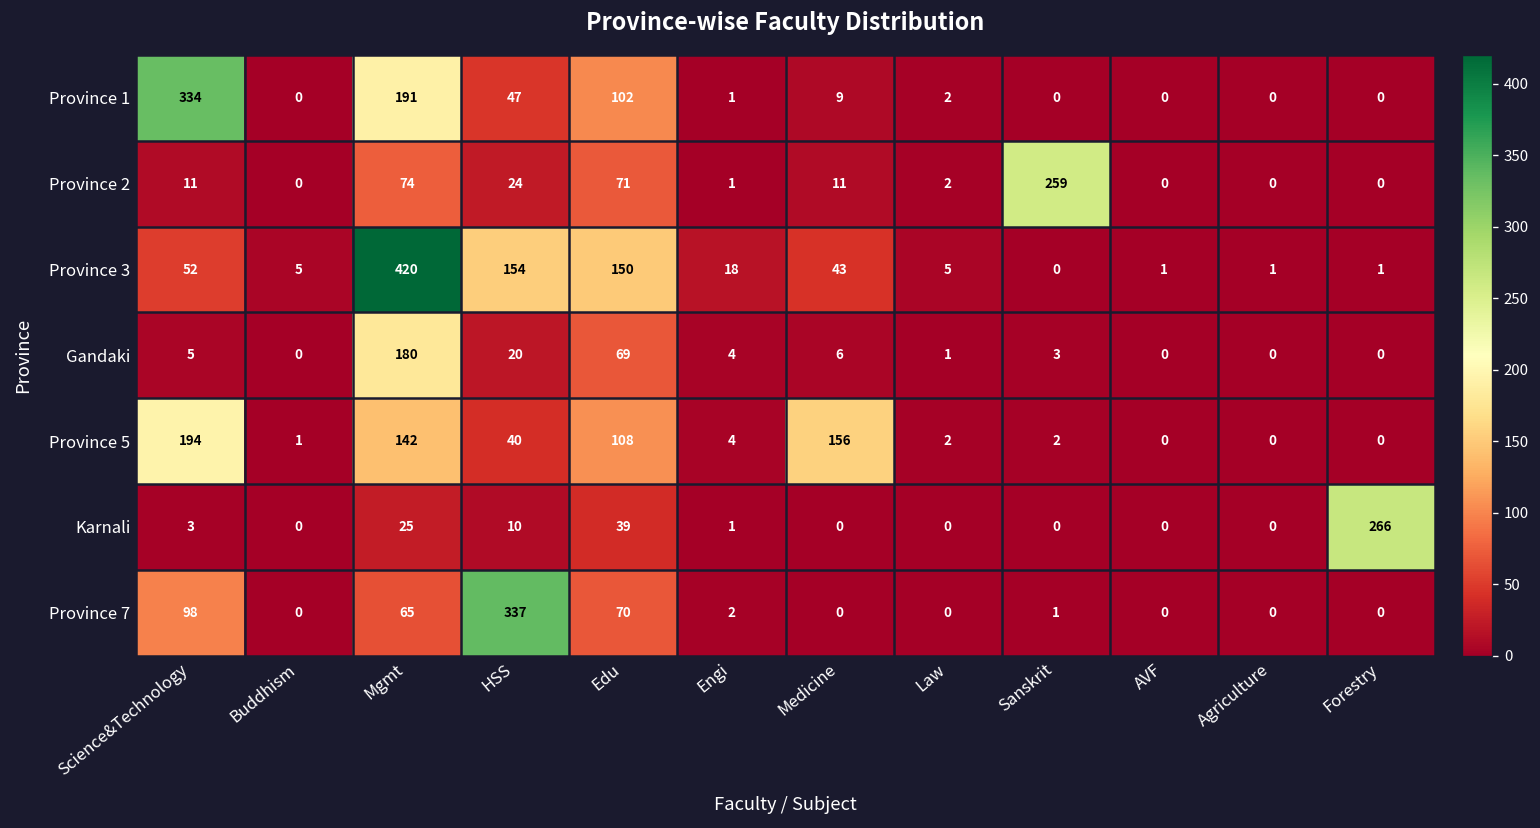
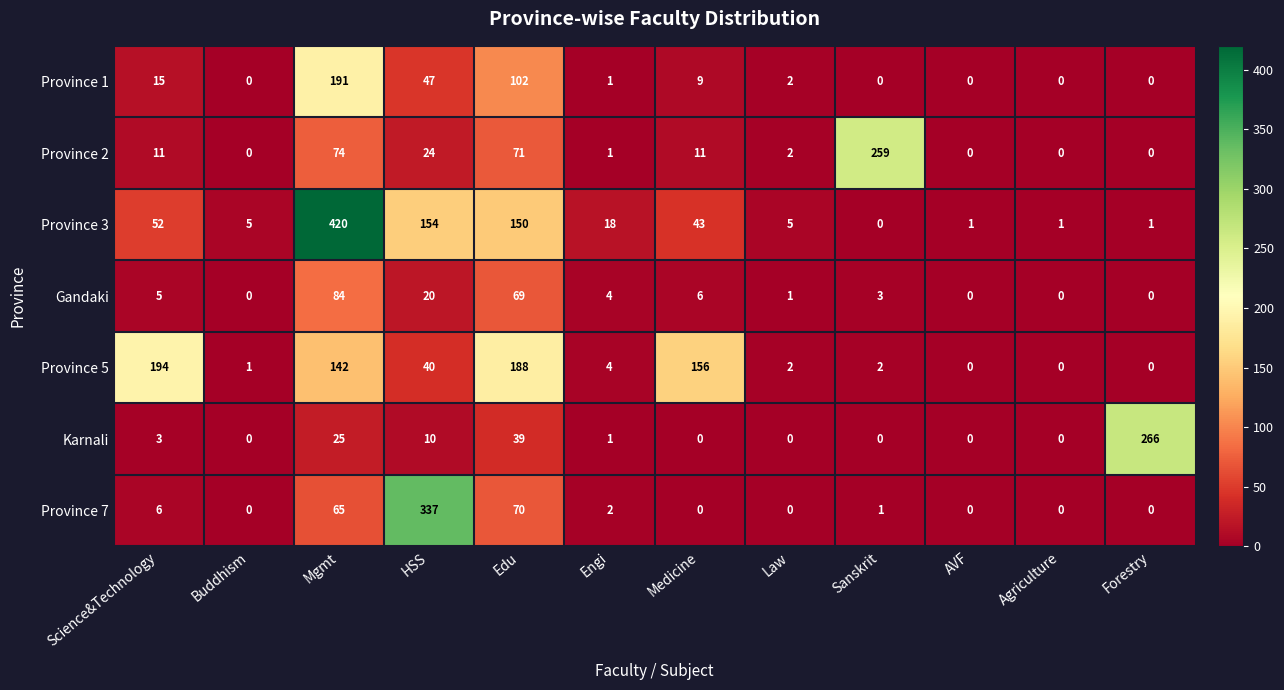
Province 1, Science&Technology: 334 -> 15
Gandaki, Mgmt: 180 -> 84
Province 5, Edu: 108 -> 188
Province 7, Science&Technology: 98 -> 6
